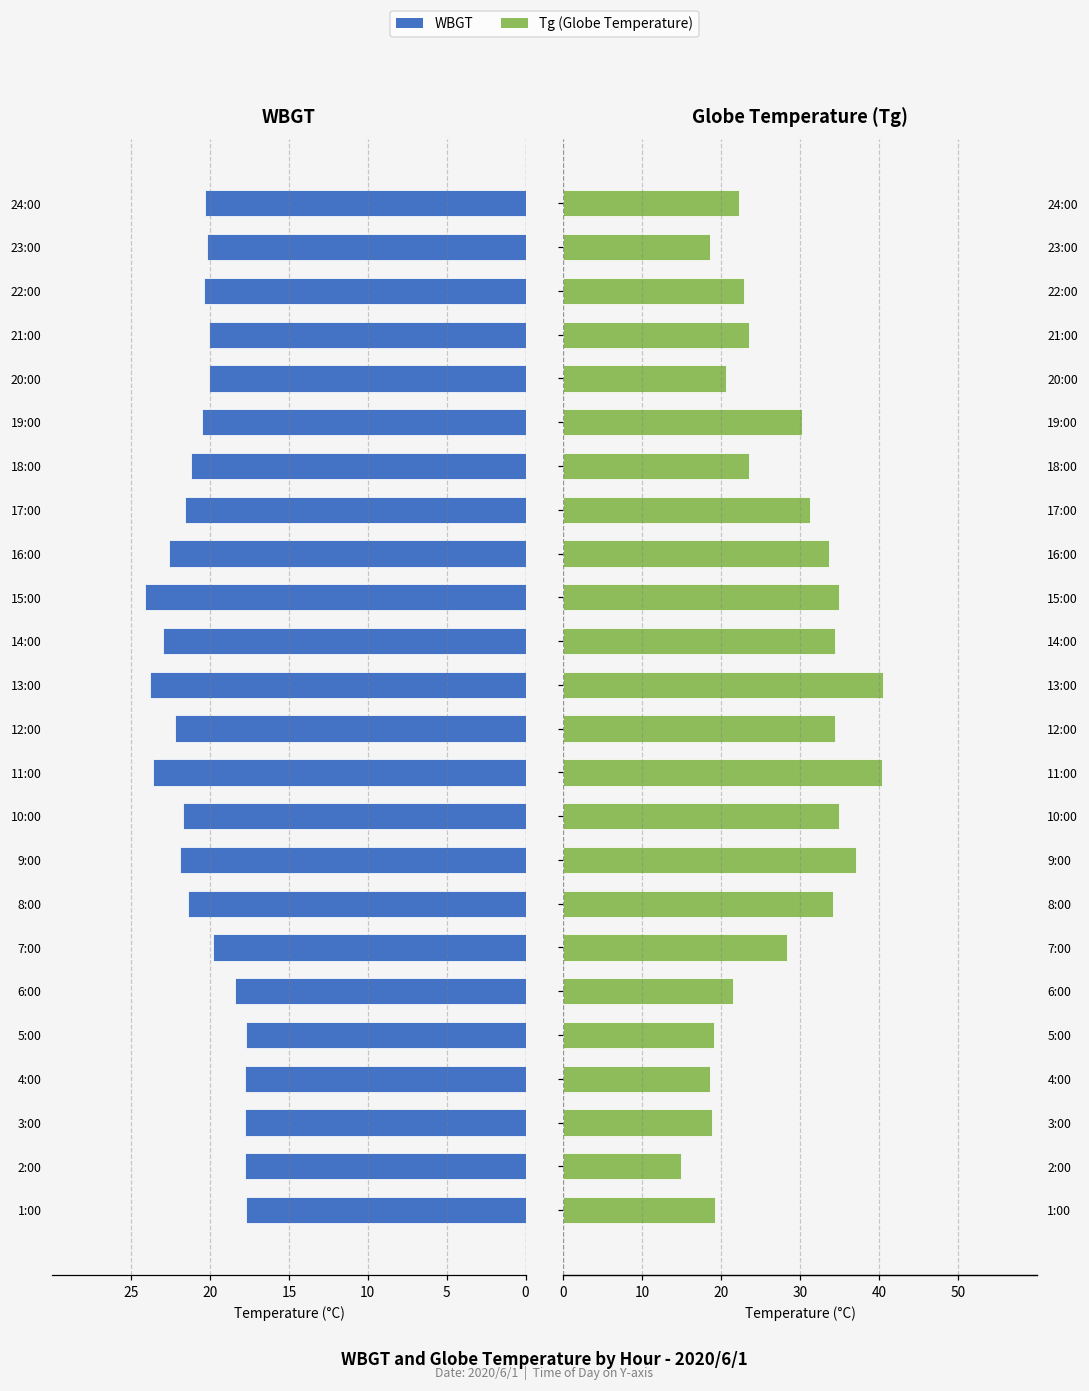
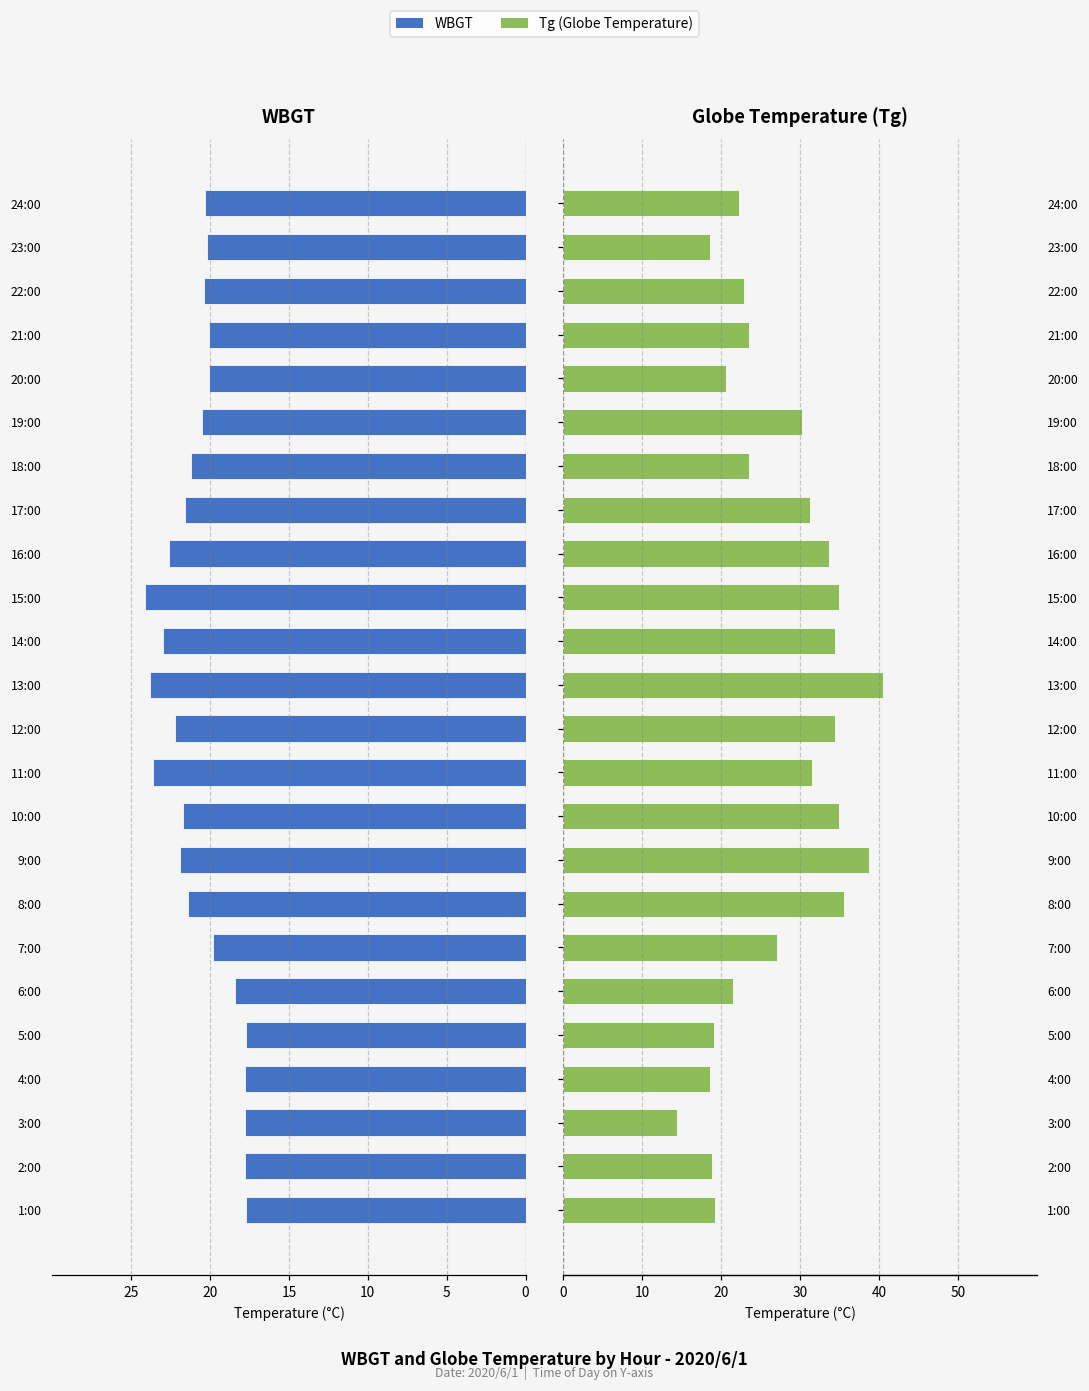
Globe Temperature (Tg), 11:00: 40 -> 32
Globe Temperature (Tg), 9:00: 37 -> 39
Globe Temperature (Tg), 8:00: 34 -> 36
Globe Temperature (Tg), 7:00: 28 -> 27
Globe Temperature (Tg), 3:00: 19 -> 14
Globe Temperature (Tg), 2:00: 15 -> 19
